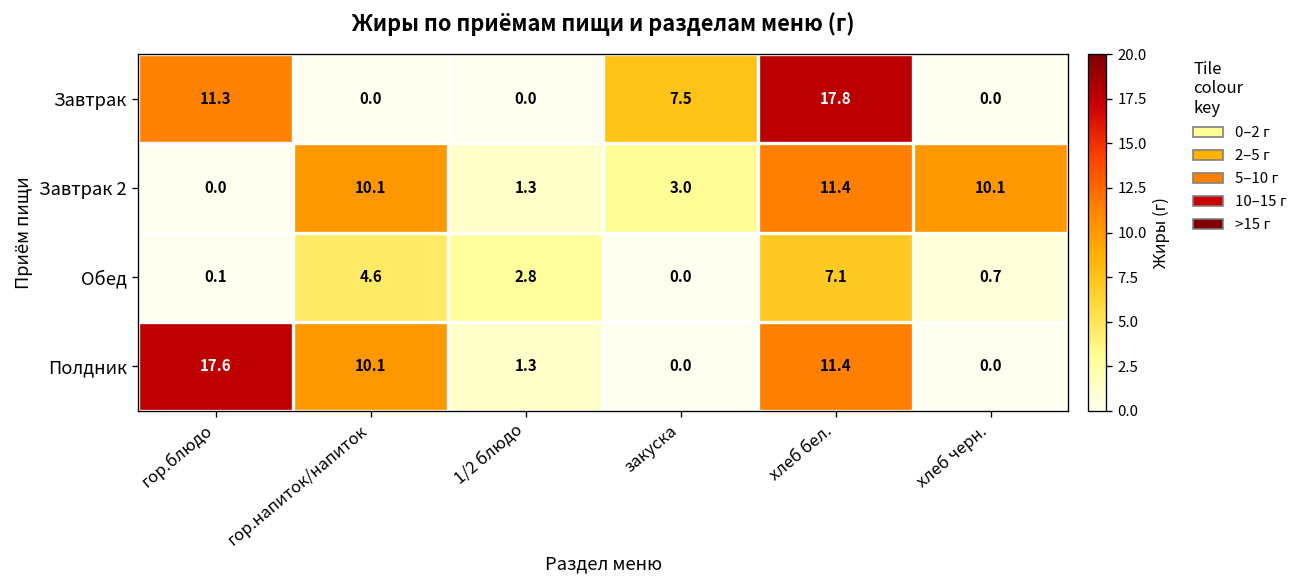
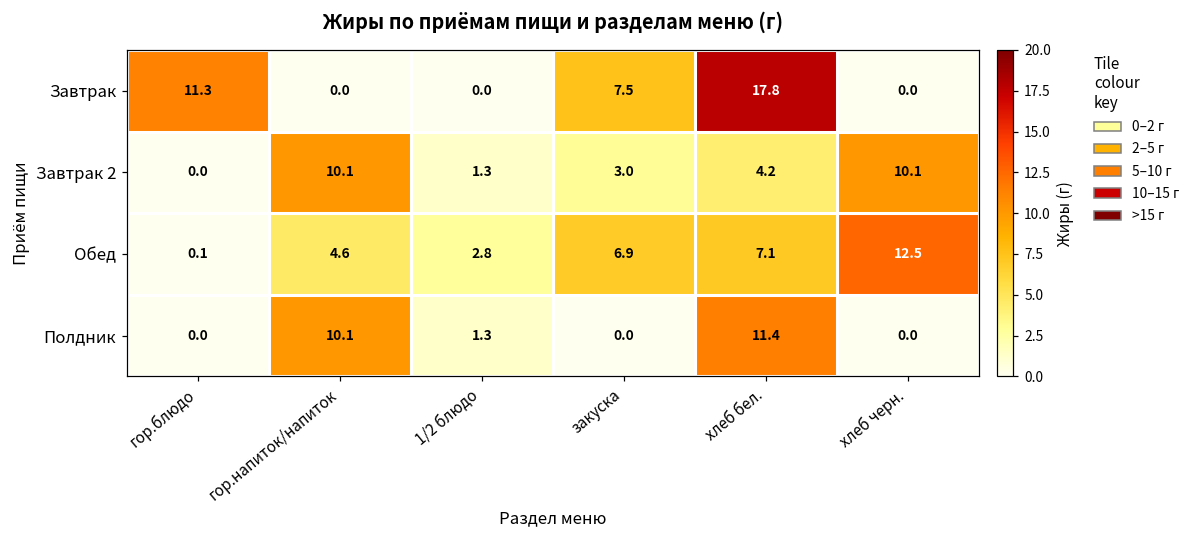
Завтрак 2, хлеб бел.: 11.4 -> 4.2
Обед, закуска: 0.0 -> 6.9
Обед, хлеб черн.: 0.7 -> 12.5
Полдник, гор.блюдо: 17.6 -> 0.0
